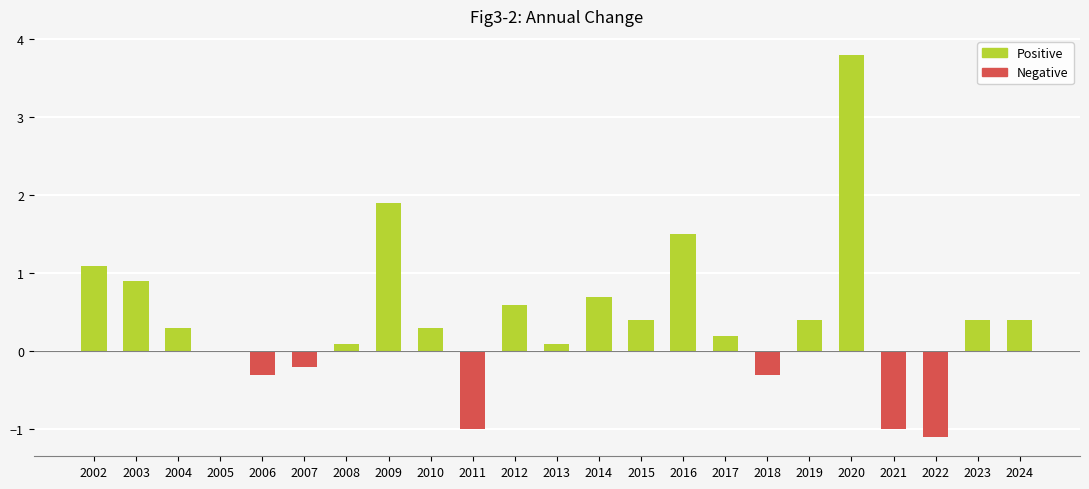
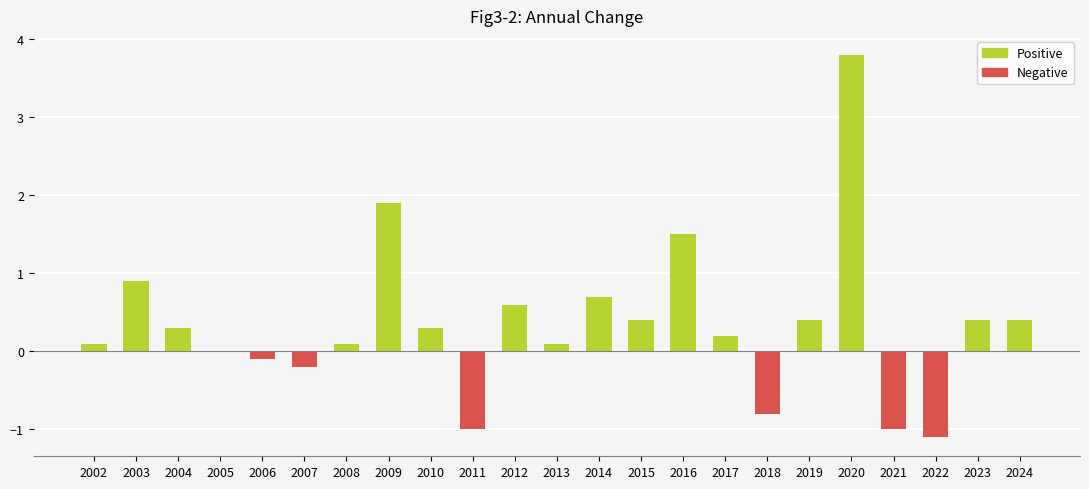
2002: 1.1 -> 0.1
2006: -0.3 -> -0.1
2018: -0.3 -> -0.8
